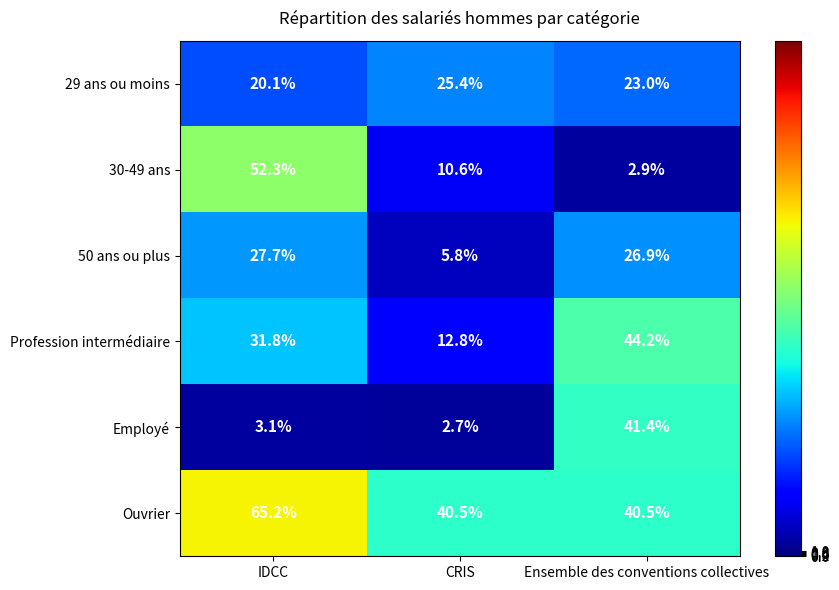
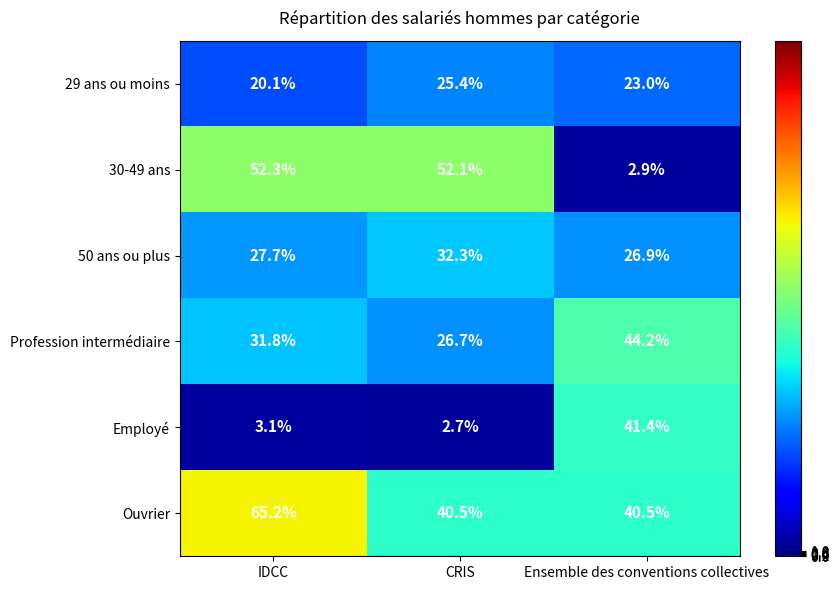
30-49 ans, CRIS: 10.6% -> 52.1%
50 ans ou plus, CRIS: 5.8% -> 32.3%
Profession intermédiaire, CRIS: 12.8% -> 26.7%
